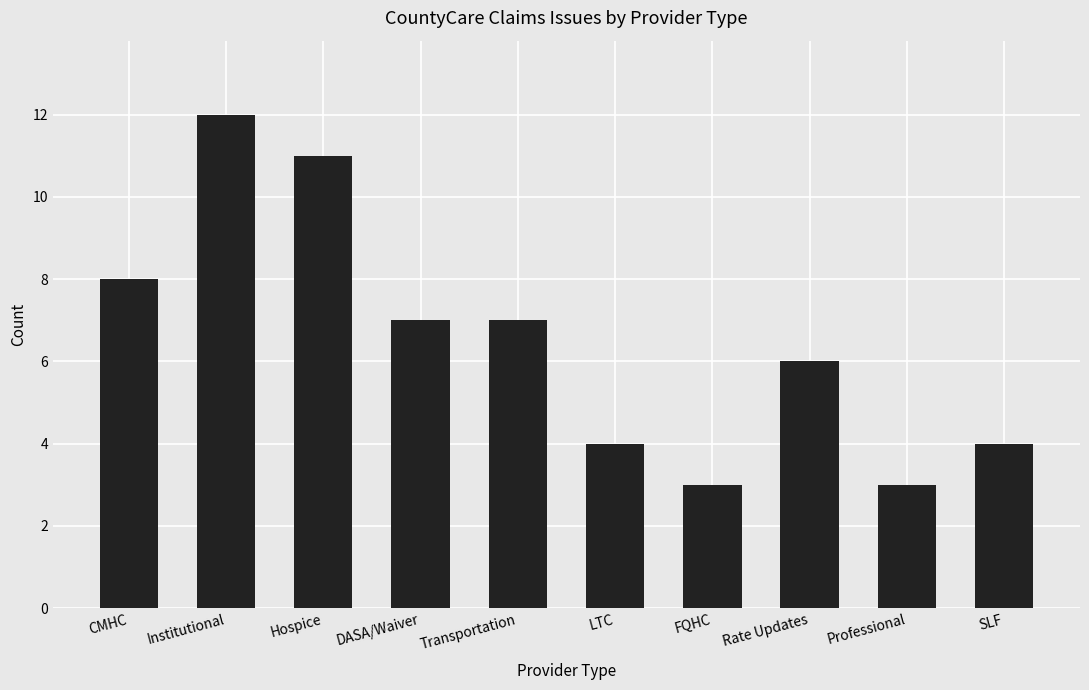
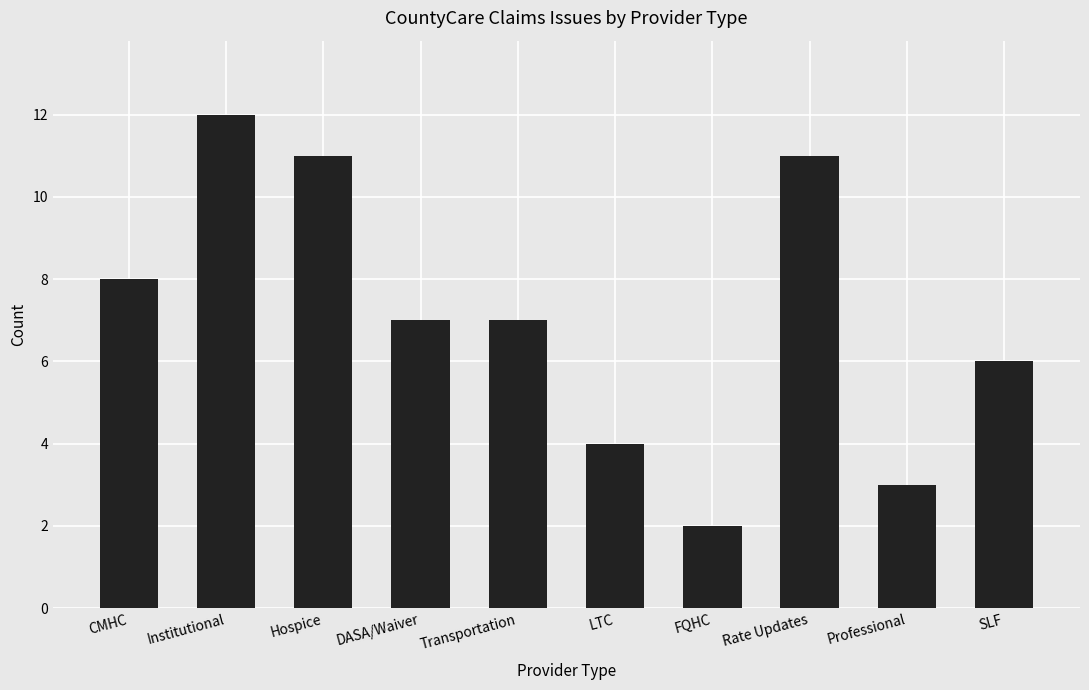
FQHC: 3 -> 2
Rate Updates: 6 -> 11
SLF: 4 -> 6
